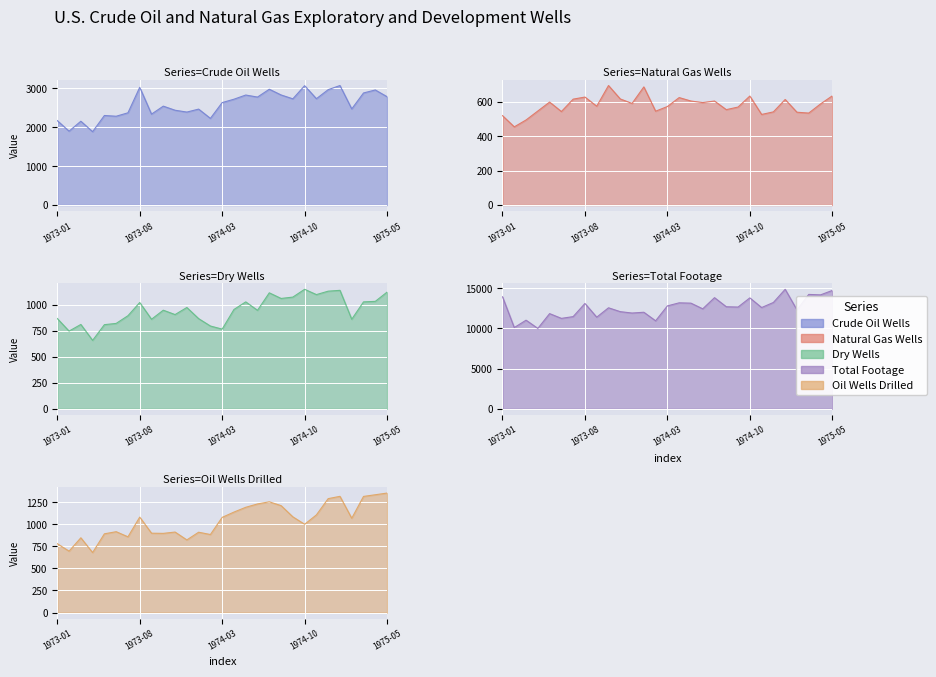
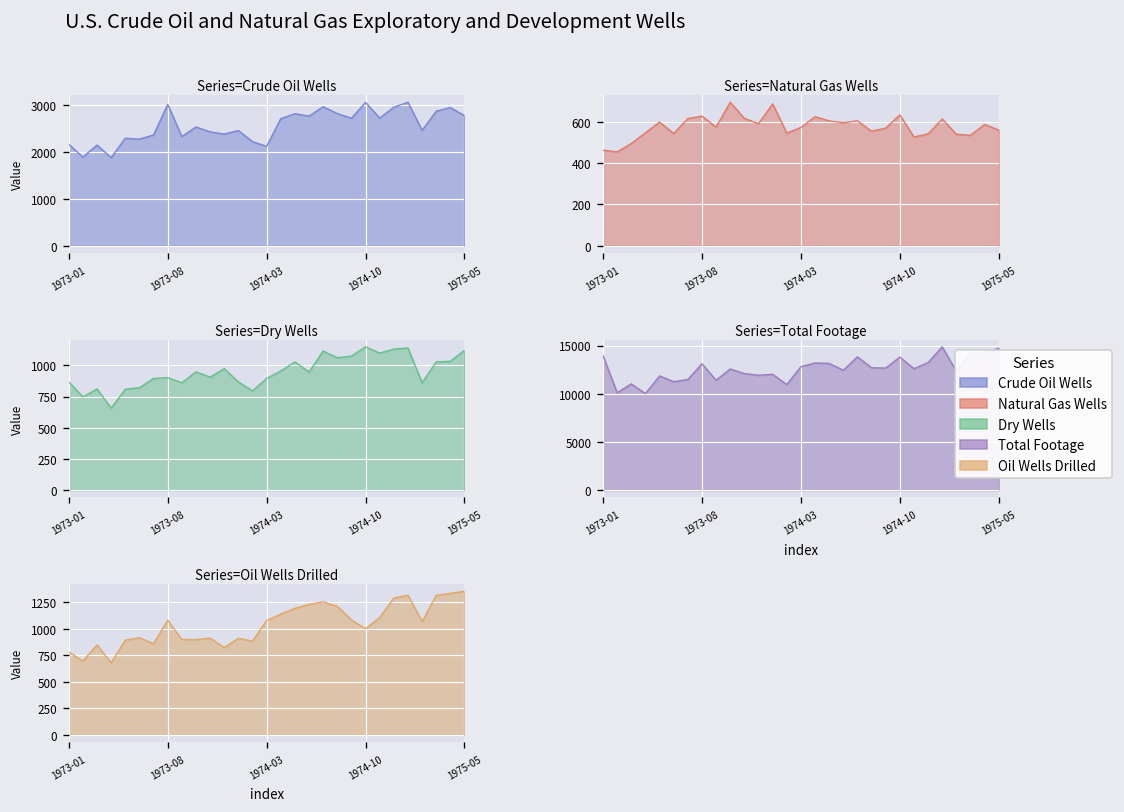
Series=Crude Oil Wells, 1974-03: 2600 -> 2100
Series=Natural Gas Wells, 1973-01: 520 -> 460
Series=Natural Gas Wells, 1975-05: 630 -> 560
Series=Dry Wells, 1973-08: 1020 -> 900
Series=Dry Wells, 1974-03: 770 -> 900
